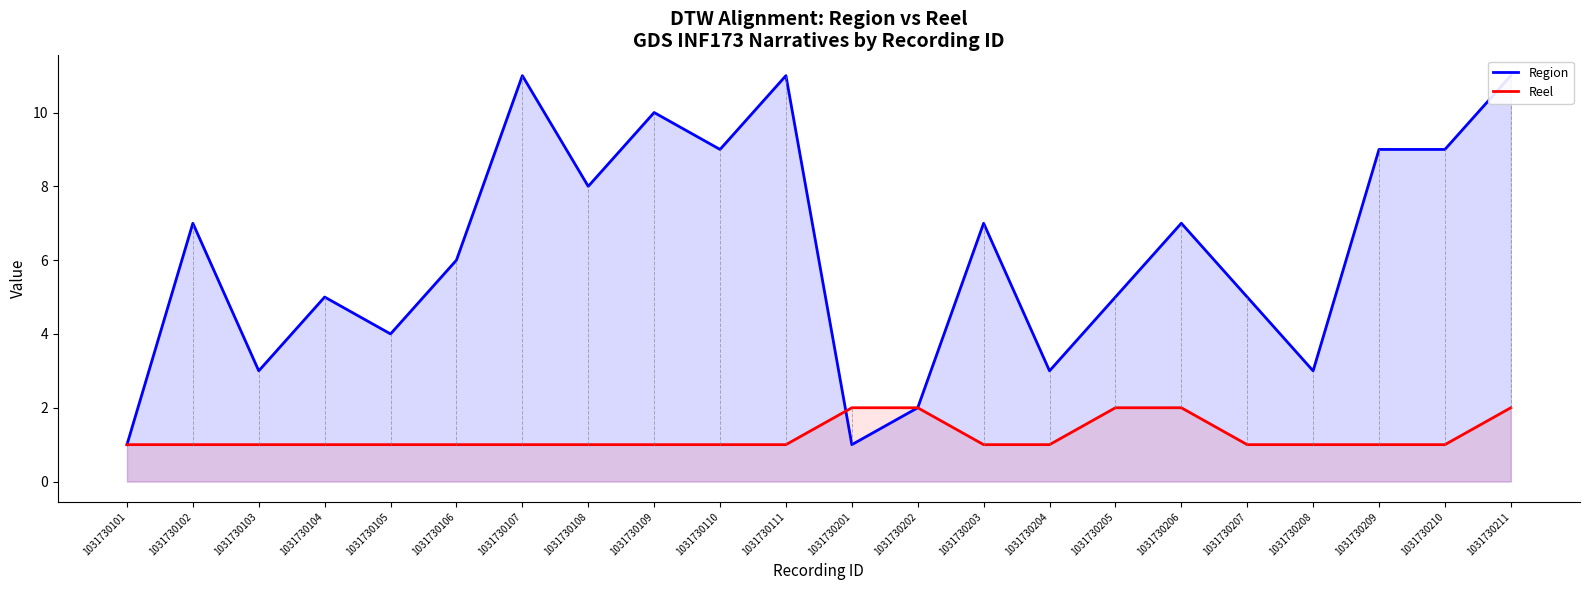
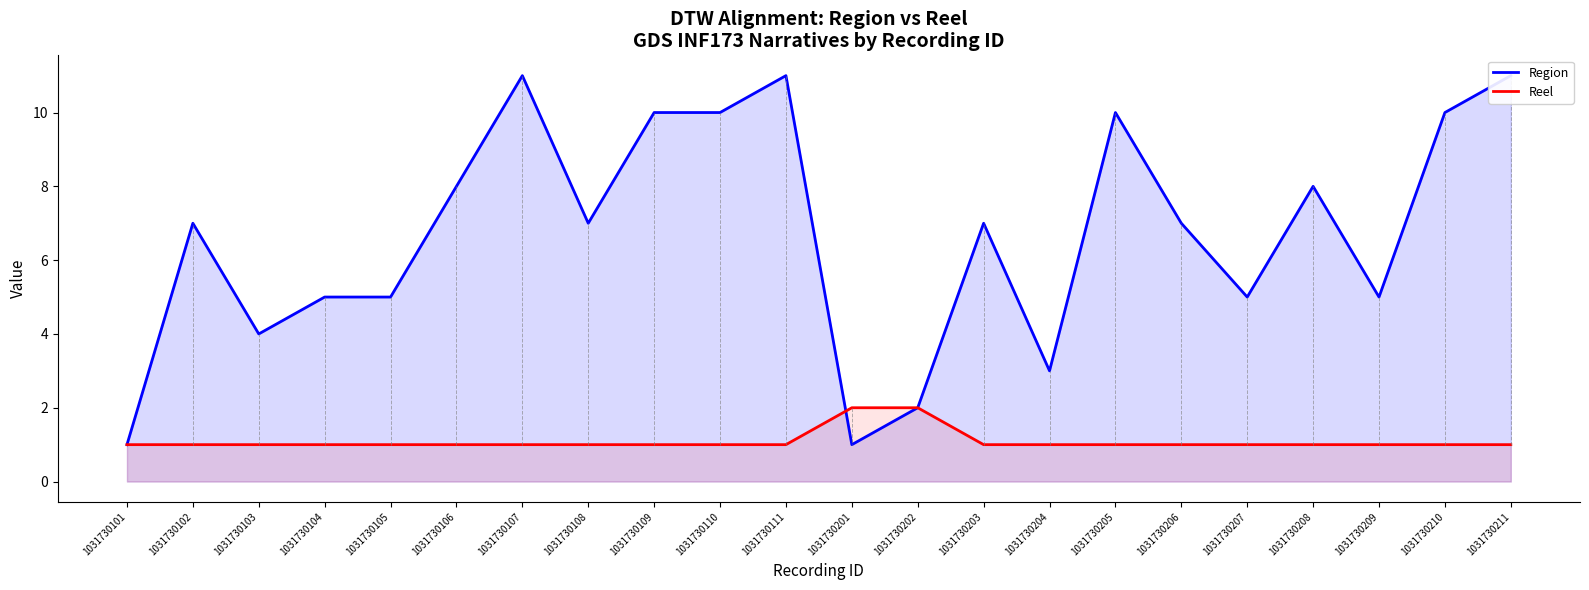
Region, 1031730103: 3 -> 4
Region, 1031730105: 4 -> 5
Region, 1031730106: 6 -> 8
Region, 1031730108: 8 -> 7
Region, 1031730110: 9 -> 10
Region, 1031730205: 5 -> 10
Reel, 1031730205: 2 -> 1
Reel, 1031730206: 2 -> 1
Region, 1031730208: 3 -> 8
Region, 1031730209: 9 -> 5
Region, 1031730210: 9 -> 10
Reel, 1031730211: 2 -> 1
